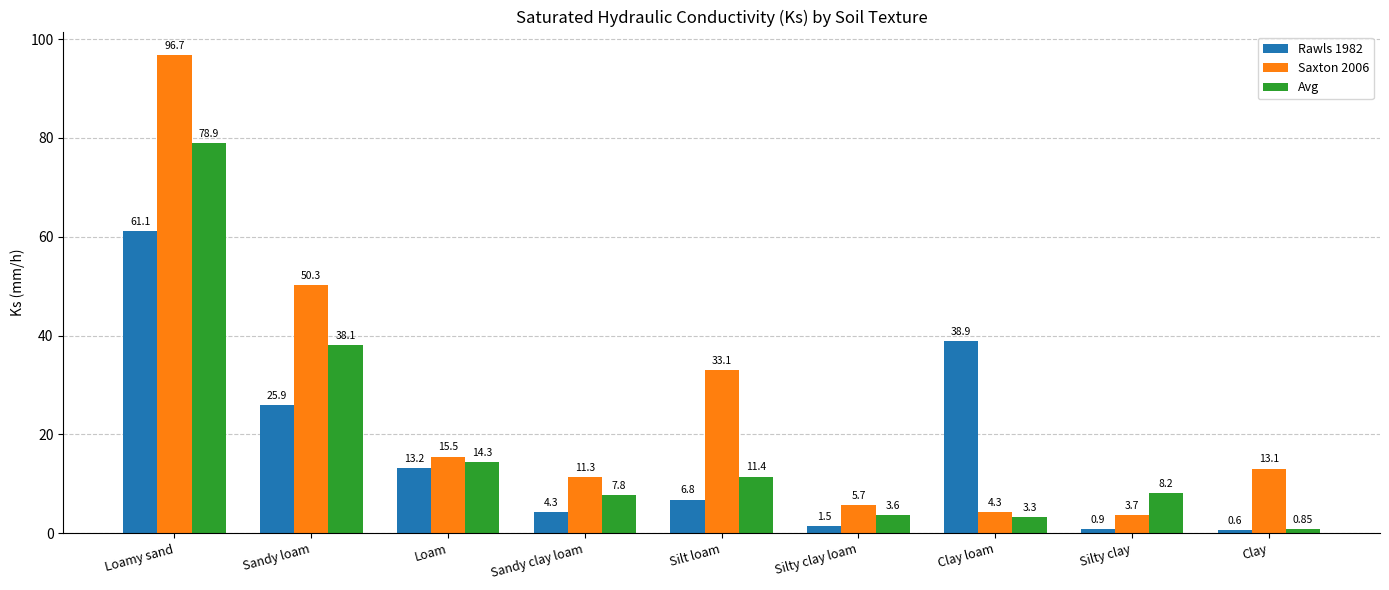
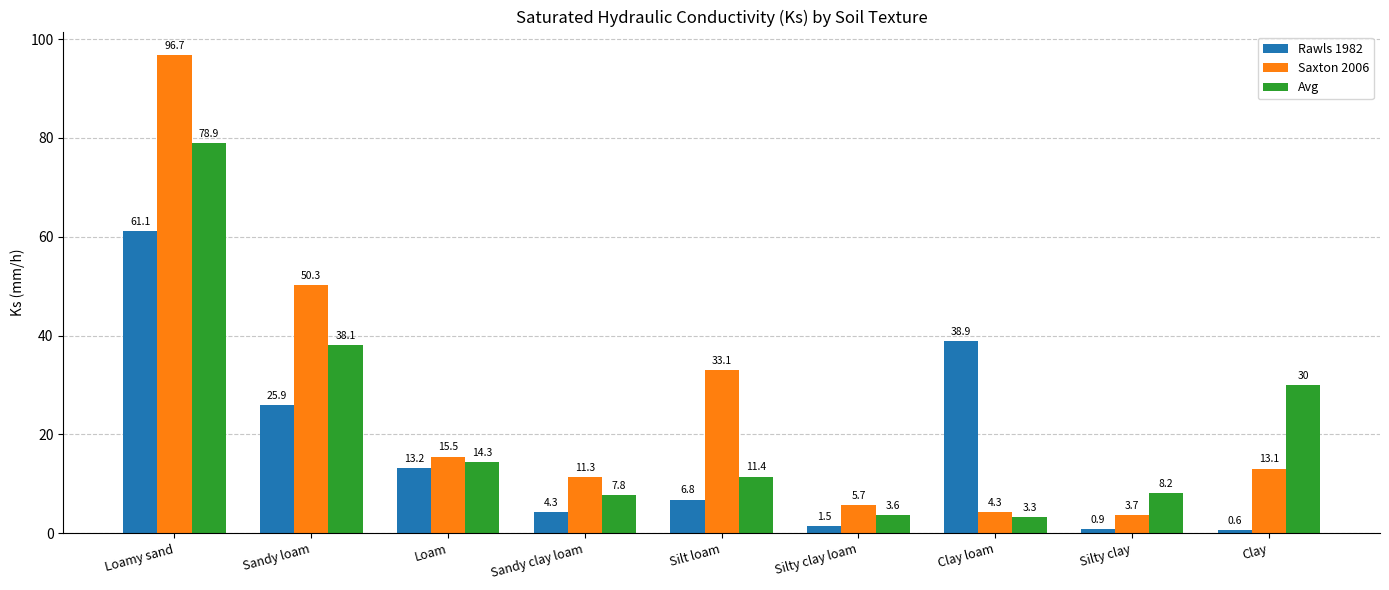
Avg, Clay: 0.85 -> 30
